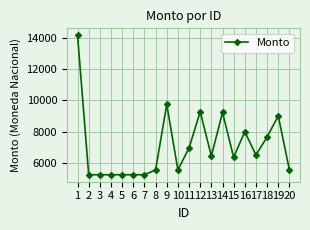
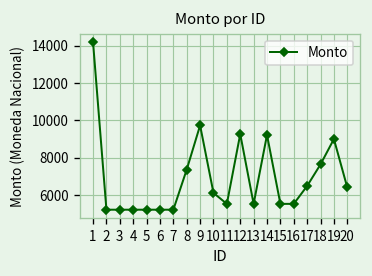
8: 5500 -> 7400
10: 5500 -> 6100
11: 7000 -> 5500
13: 6400 -> 5500
15: 6400 -> 5500
16: 8000 -> 5500
20: 5500 -> 6400
